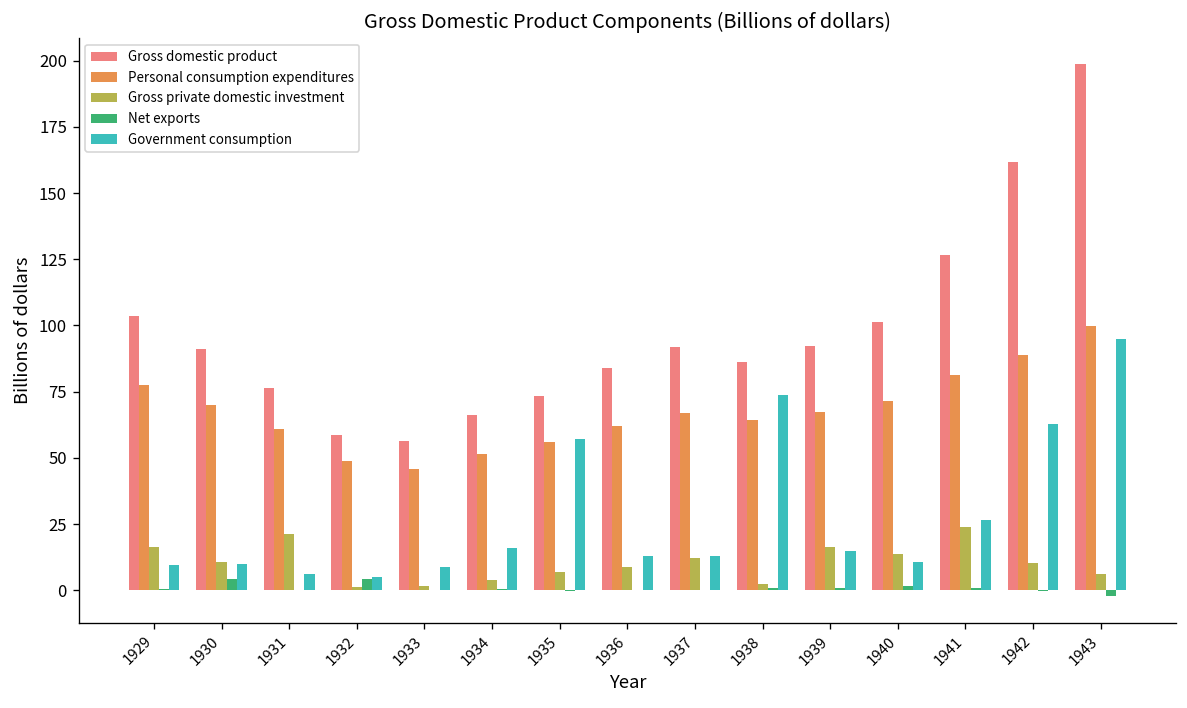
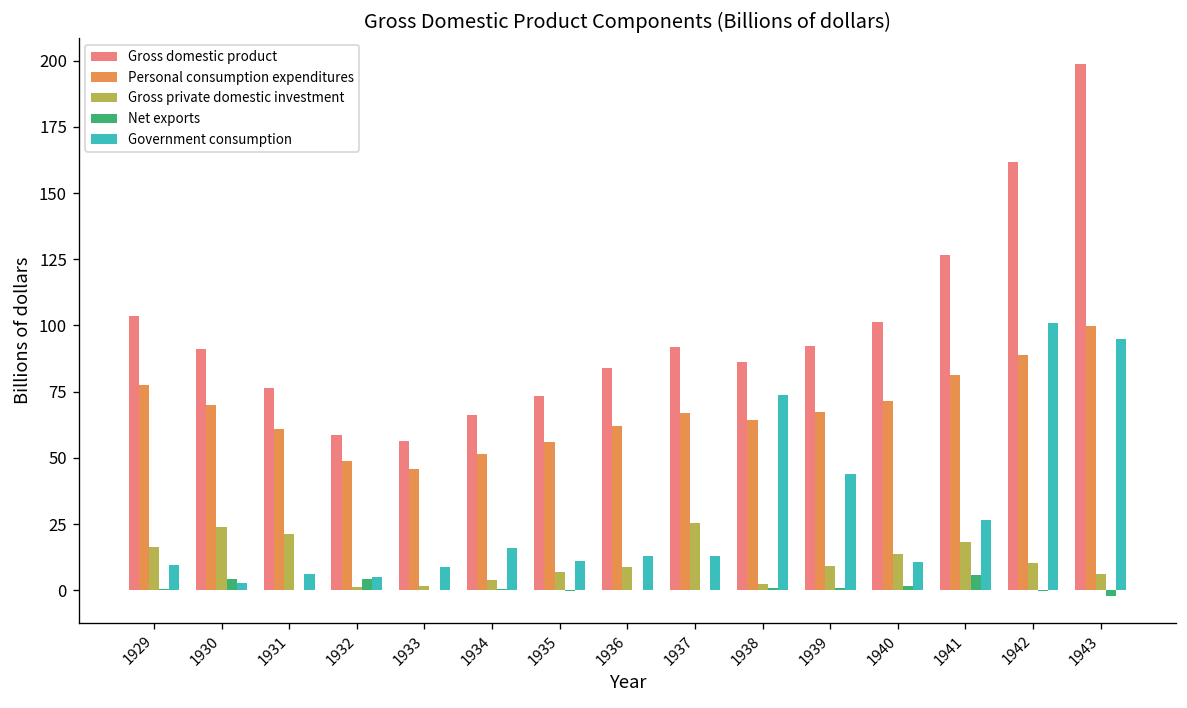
Gross private domestic investment, 1930: 11 -> 24
Government consumption, 1930: 10 -> 3
Government consumption, 1935: 57 -> 11
Gross private domestic investment, 1937: 12 -> 25
Gross private domestic investment, 1939: 17 -> 9
Government consumption, 1939: 15 -> 44
Gross private domestic investment, 1941: 24 -> 18
Net exports, 1941: 1 -> 6
Government consumption, 1942: 63 -> 101
